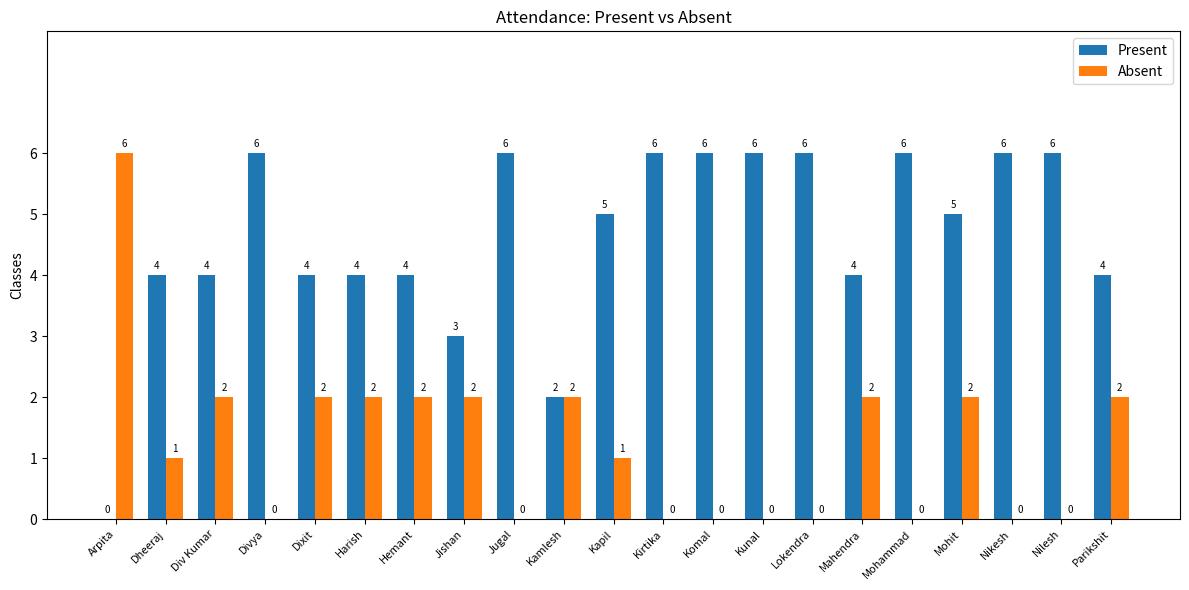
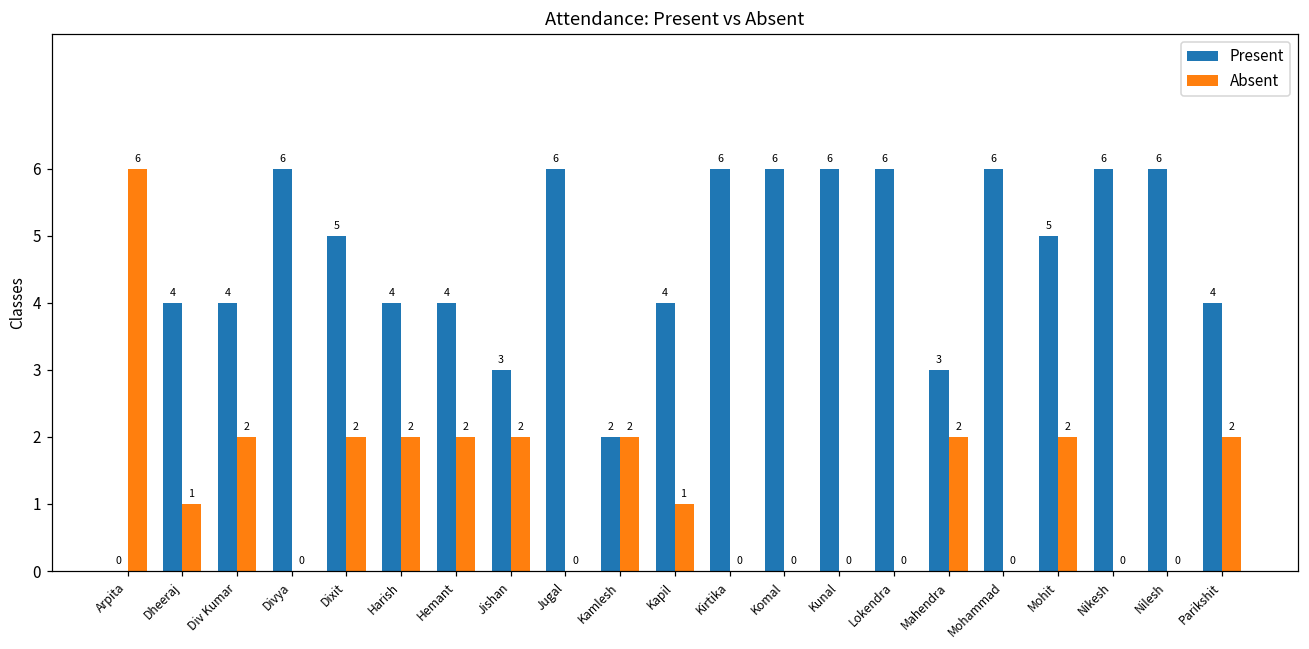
Present, Dixit: 4 -> 5
Present, Kapil: 5 -> 4
Present, Mahendra: 4 -> 3
